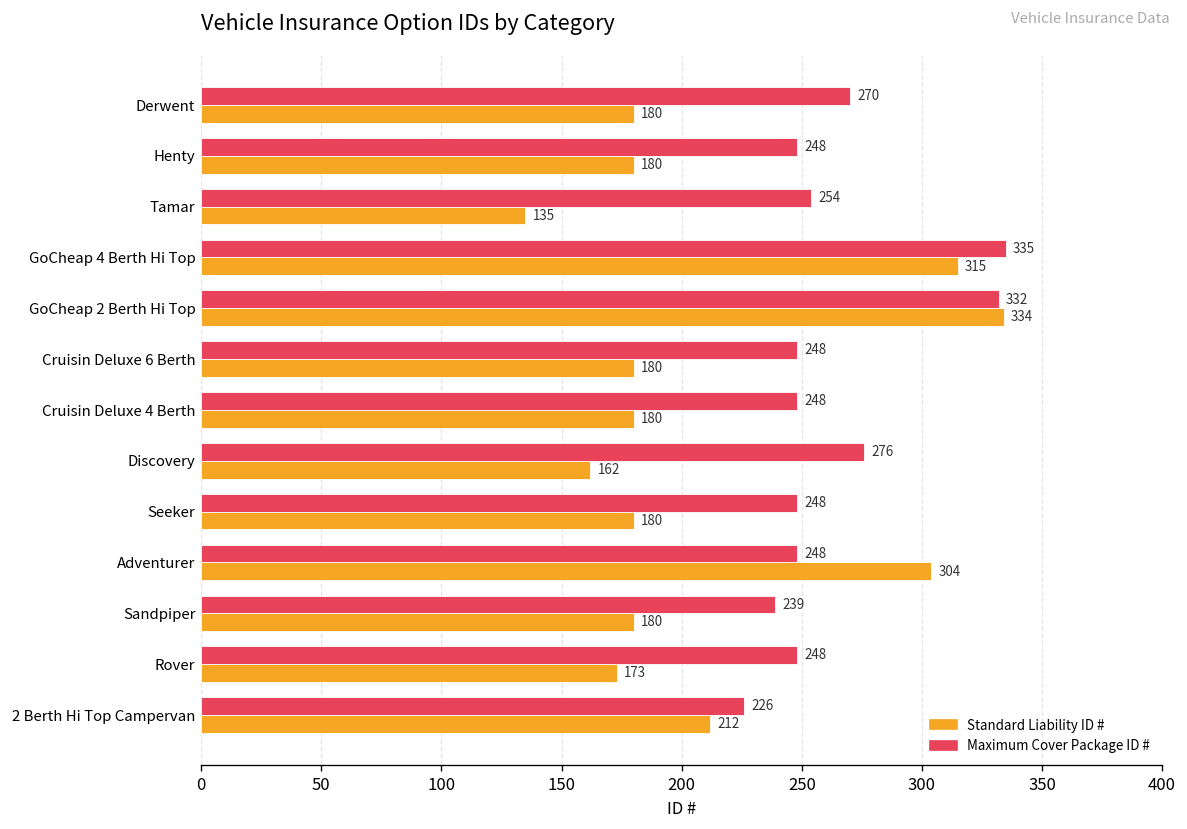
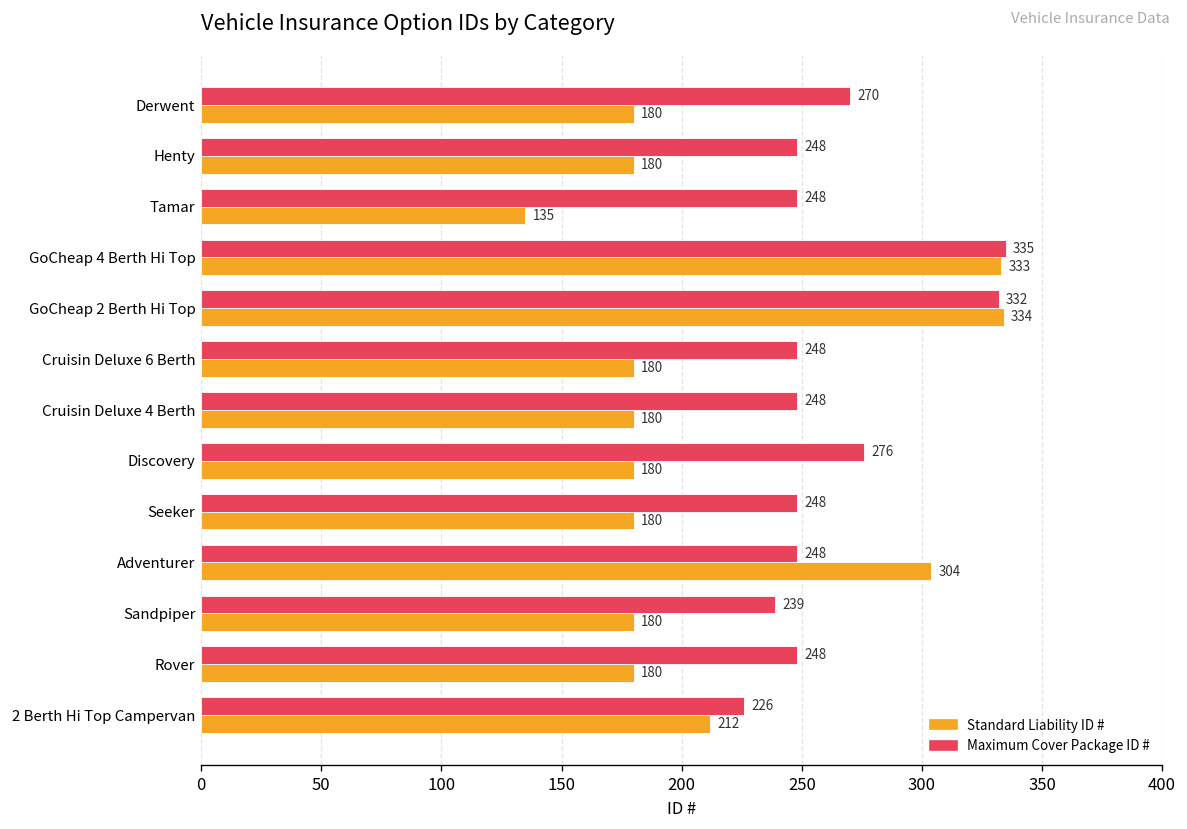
Maximum Cover Package ID #, Tamar: 254 -> 248
Standard Liability ID #, GoCheap 4 Berth Hi Top: 315 -> 333
Standard Liability ID #, Discovery: 162 -> 180
Standard Liability ID #, Rover: 173 -> 180
